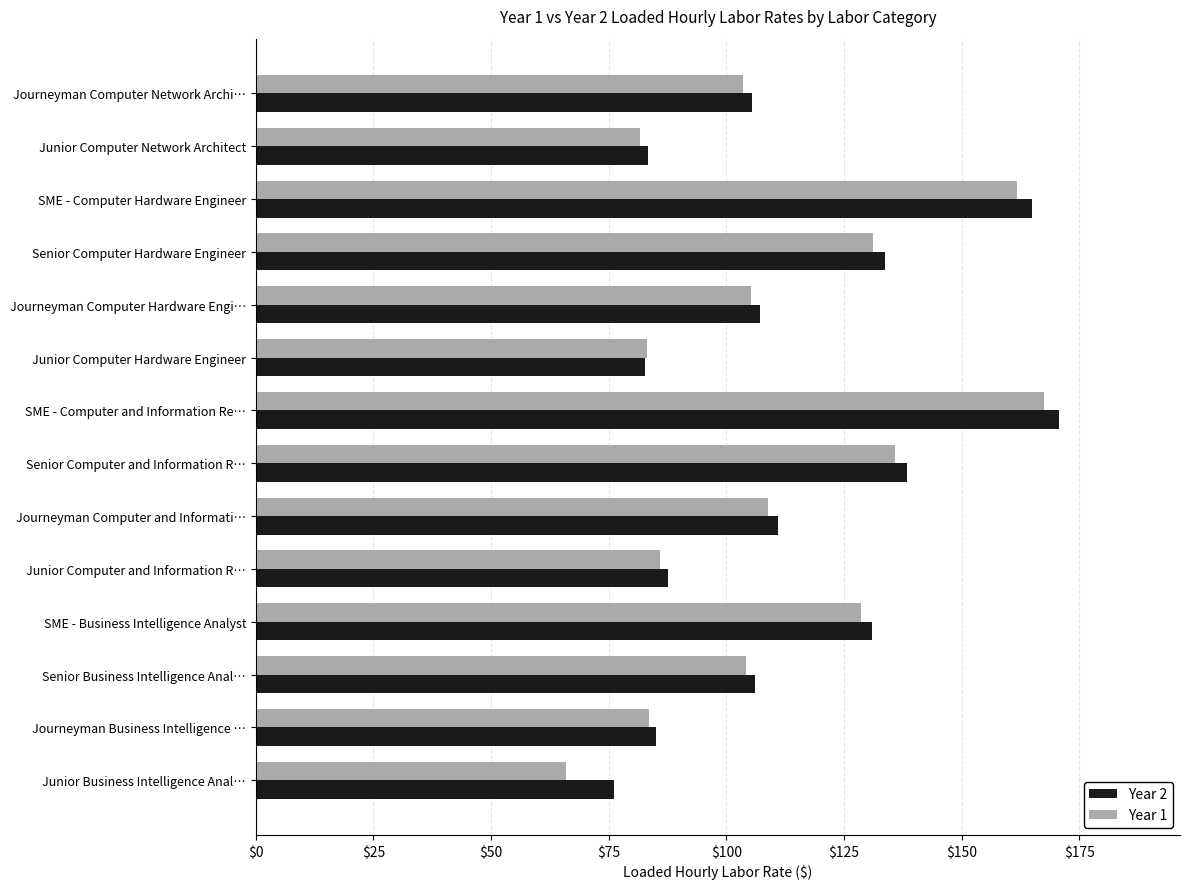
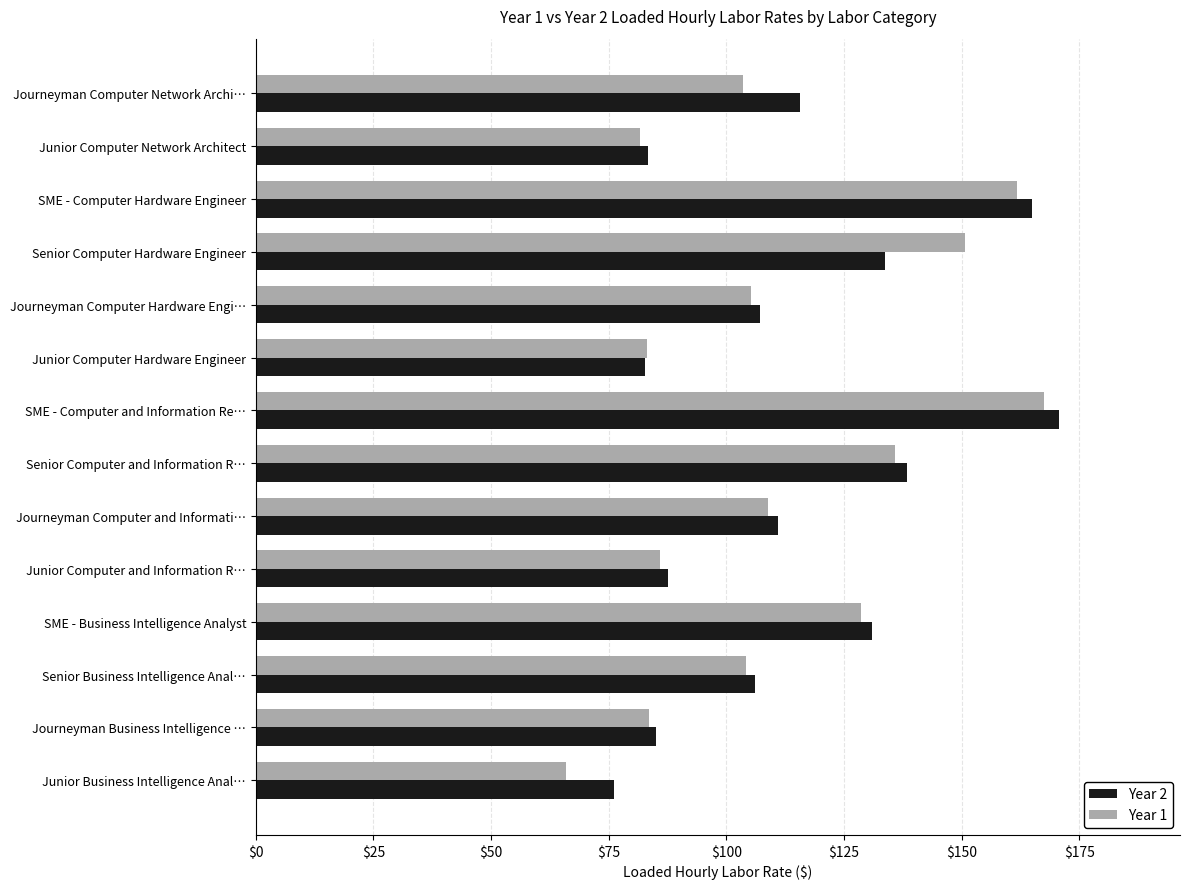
Year 2, Journeyman Computer Network Archi…: $105 -> $116
Year 1, Senior Computer Hardware Engineer: $131 -> $151
